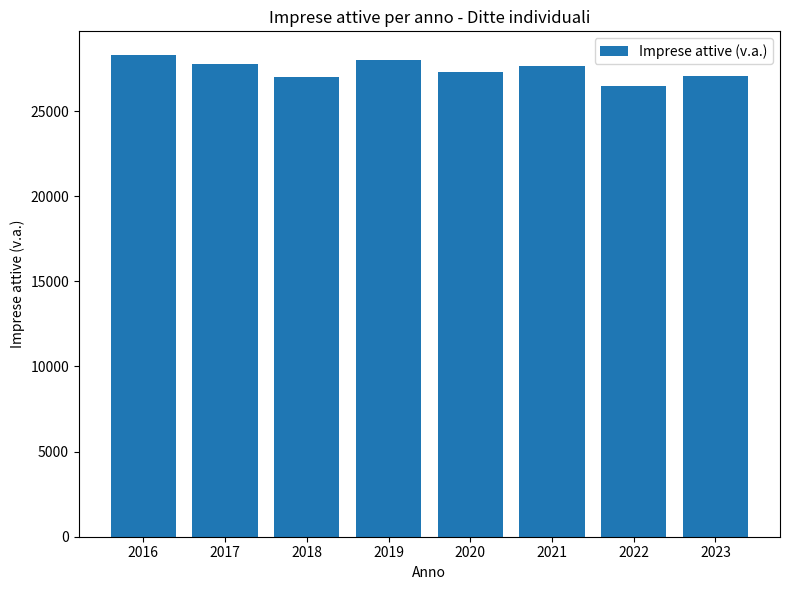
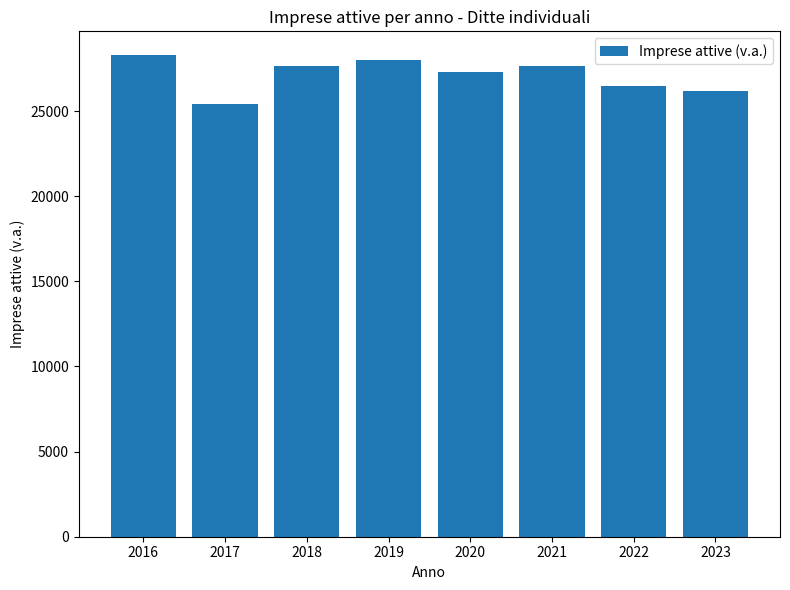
2017: 27700 -> 25400
2018: 27000 -> 27600
2023: 27100 -> 26200
